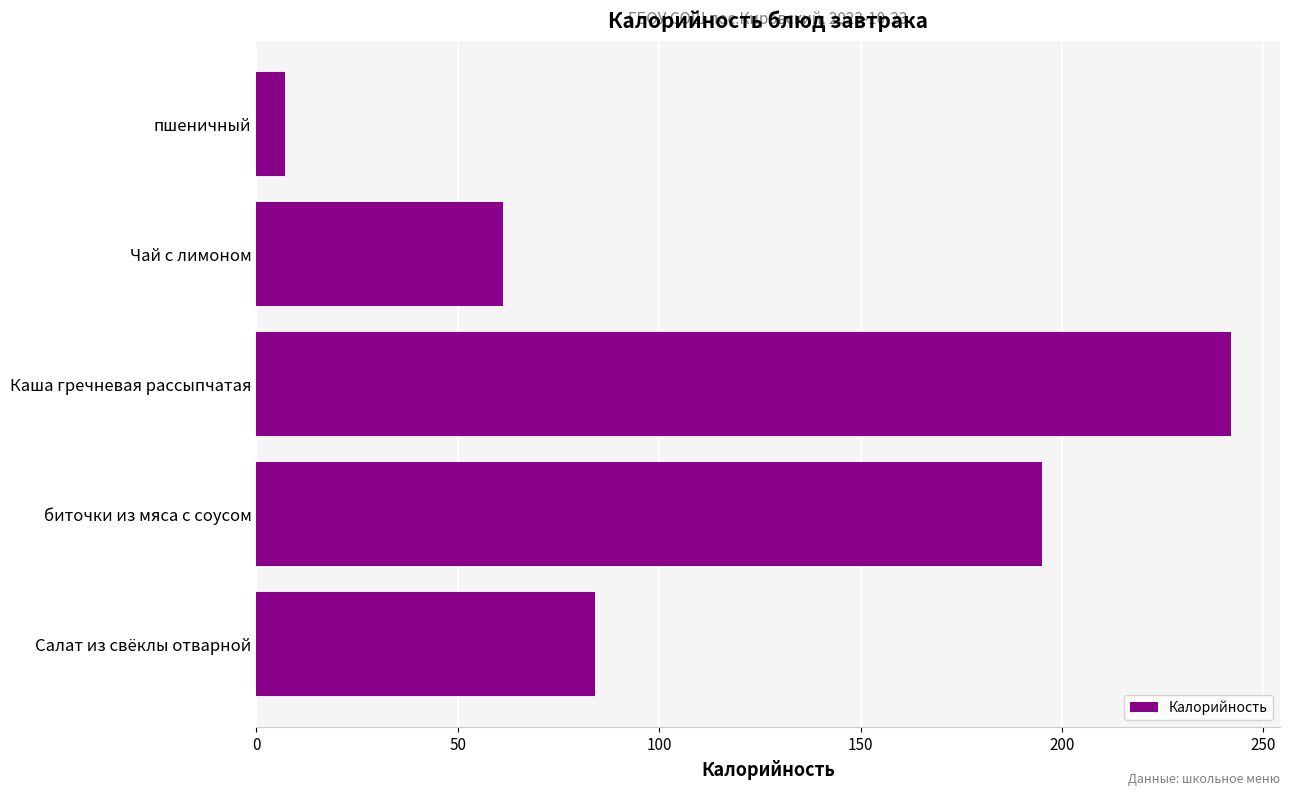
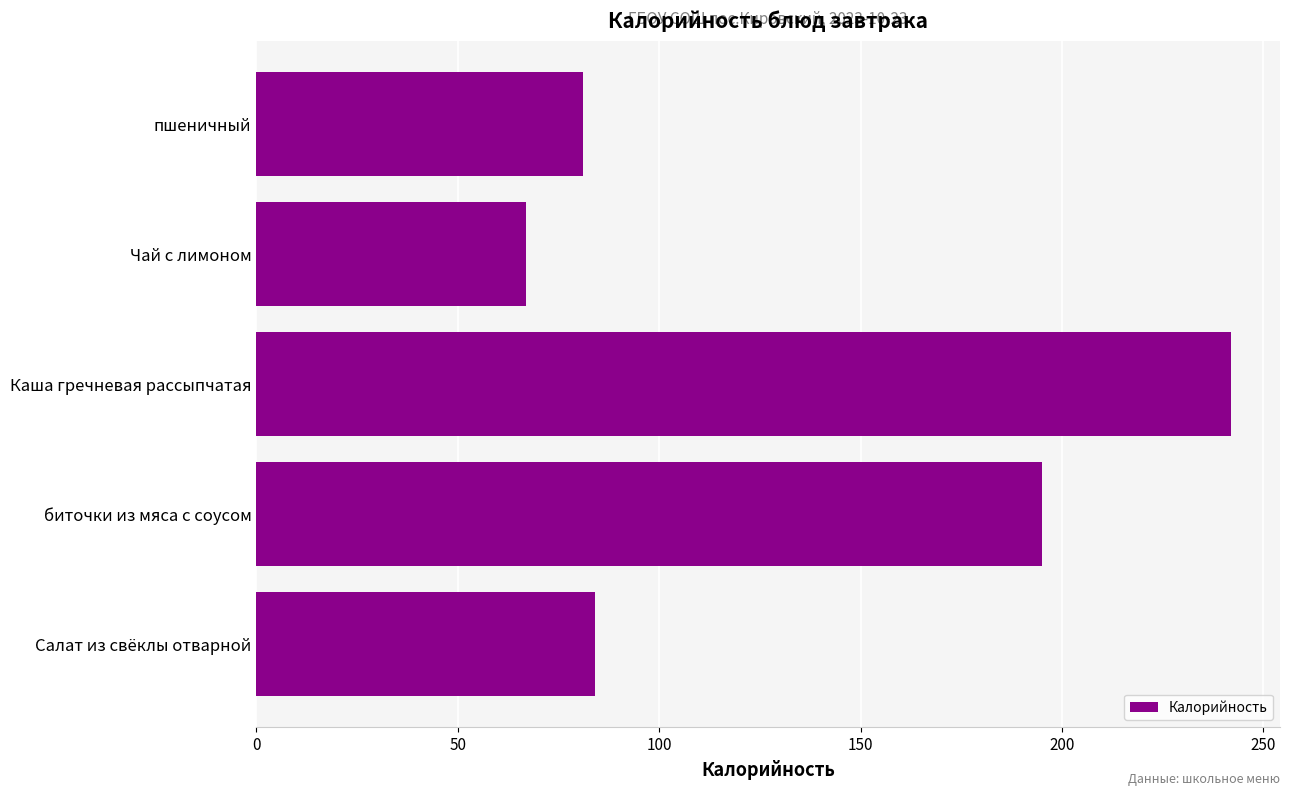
пшеничный: 7 -> 81
Чай с лимоном: 61 -> 67
